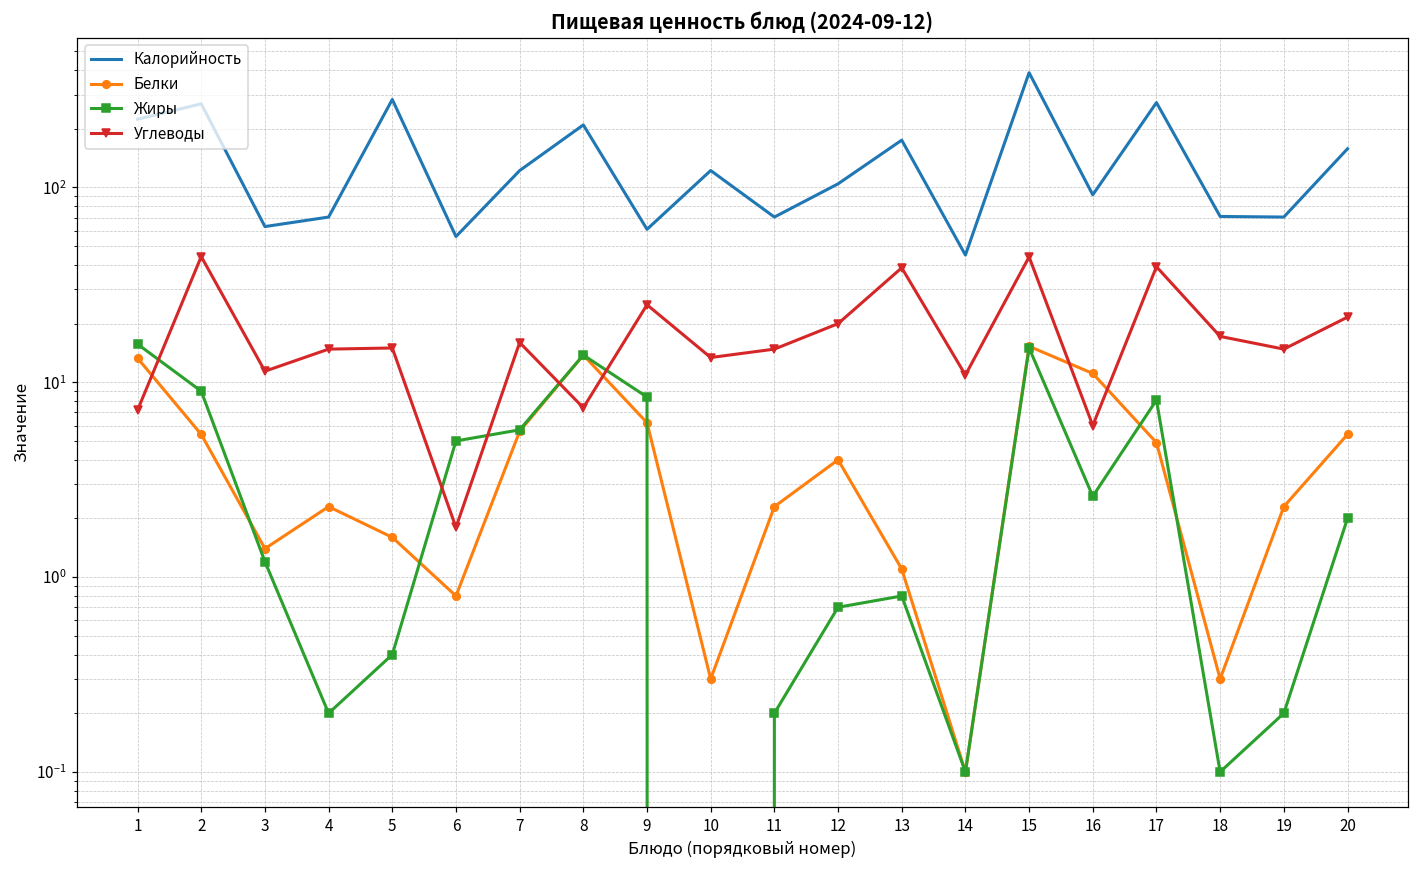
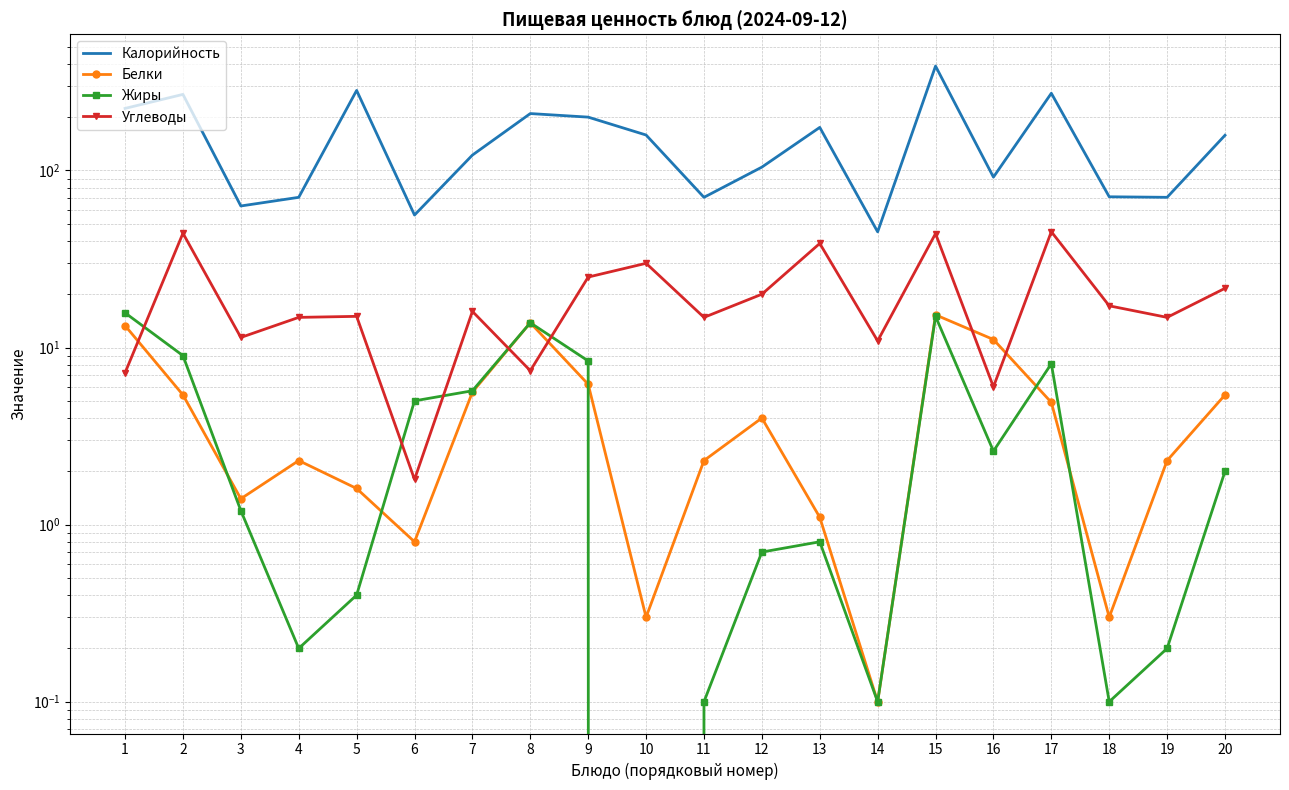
Калорийность, 9: 61 -> 200
Калорийность, 10: 120 -> 160
Углеводы, 10: 13 -> 30
Жиры, 11: 0.2 -> 0.1
Углеводы, 17: 39 -> 45
